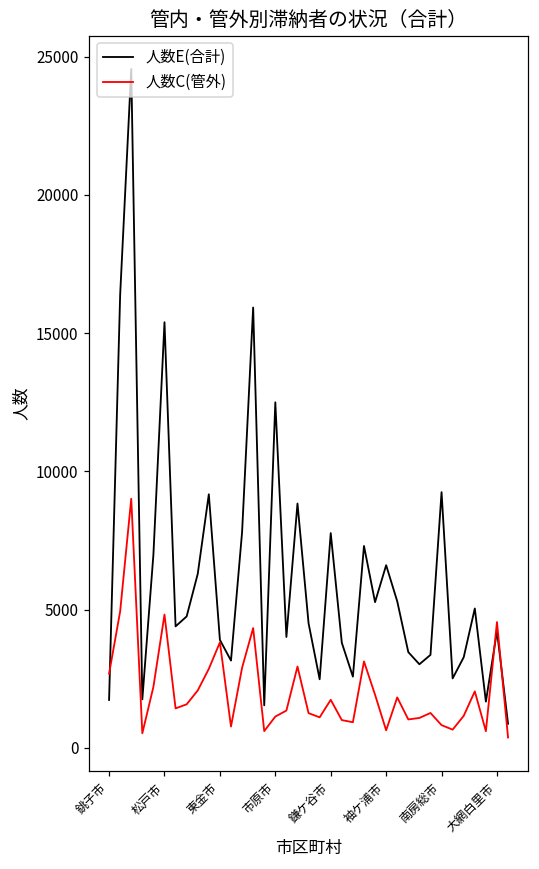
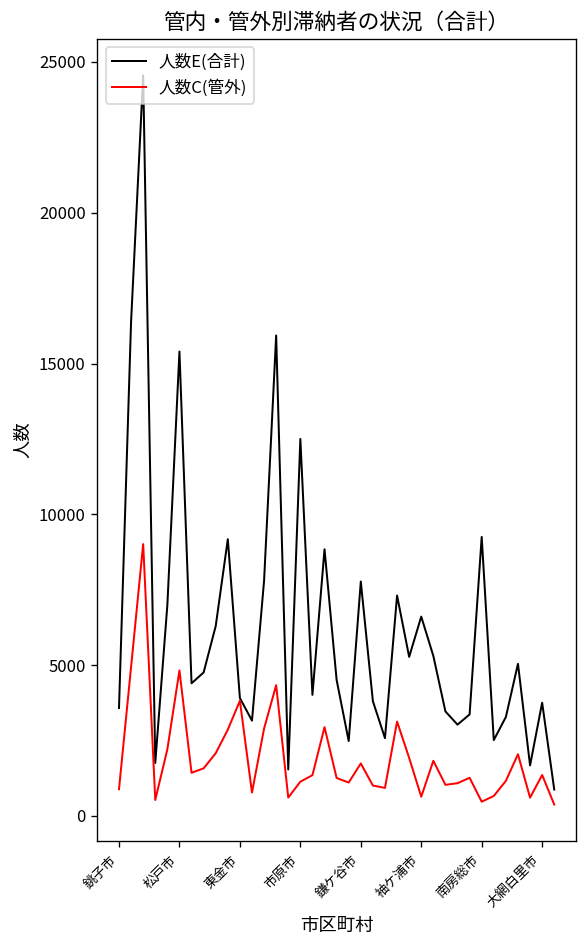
人数E(合計), 銚子市: 1700 -> 3600
人数C(管外), 銚子市: 2700 -> 900
人数C(管外), 南房総市: 800 -> 500
人数E(合計), 大網白里市: 4200 -> 3800
人数C(管外), 大網白里市: 4600 -> 1400
